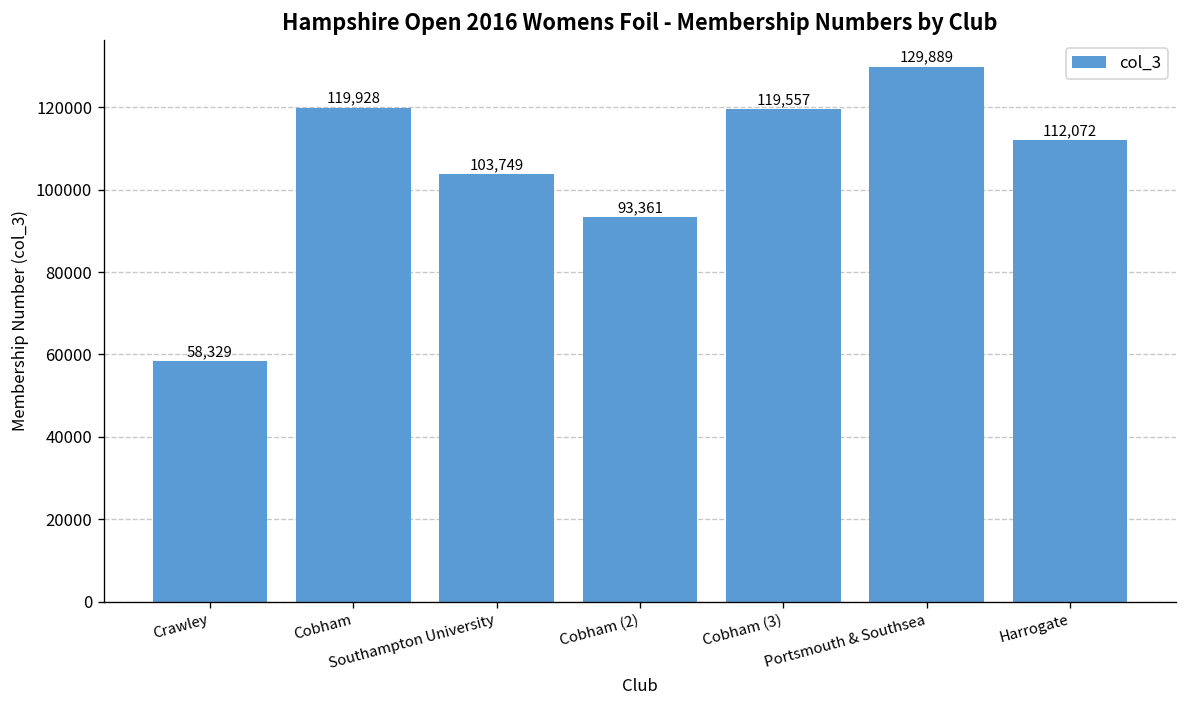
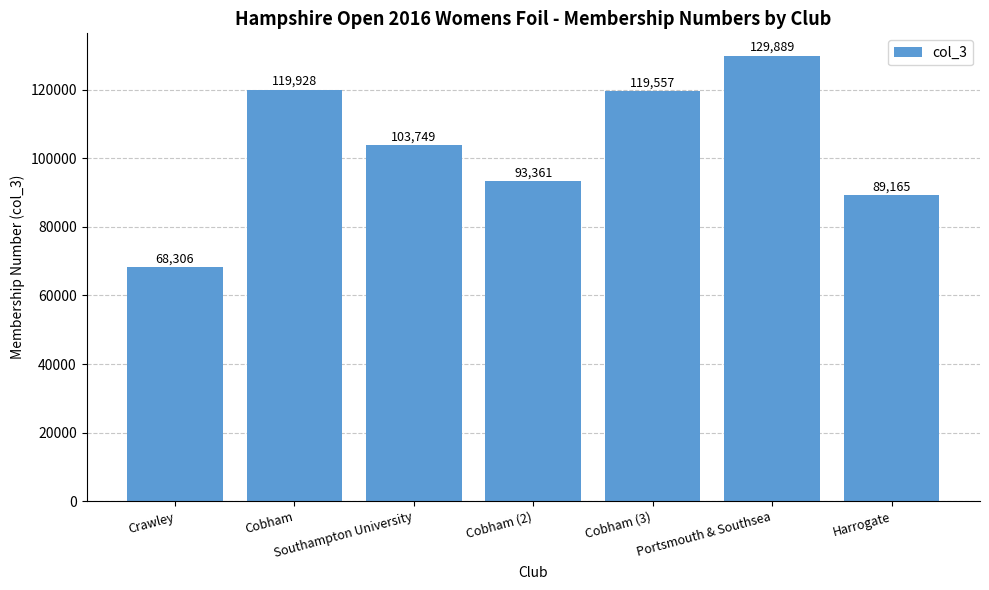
Crawley: 58,329 -> 68,306
Harrogate: 112,072 -> 89,165
